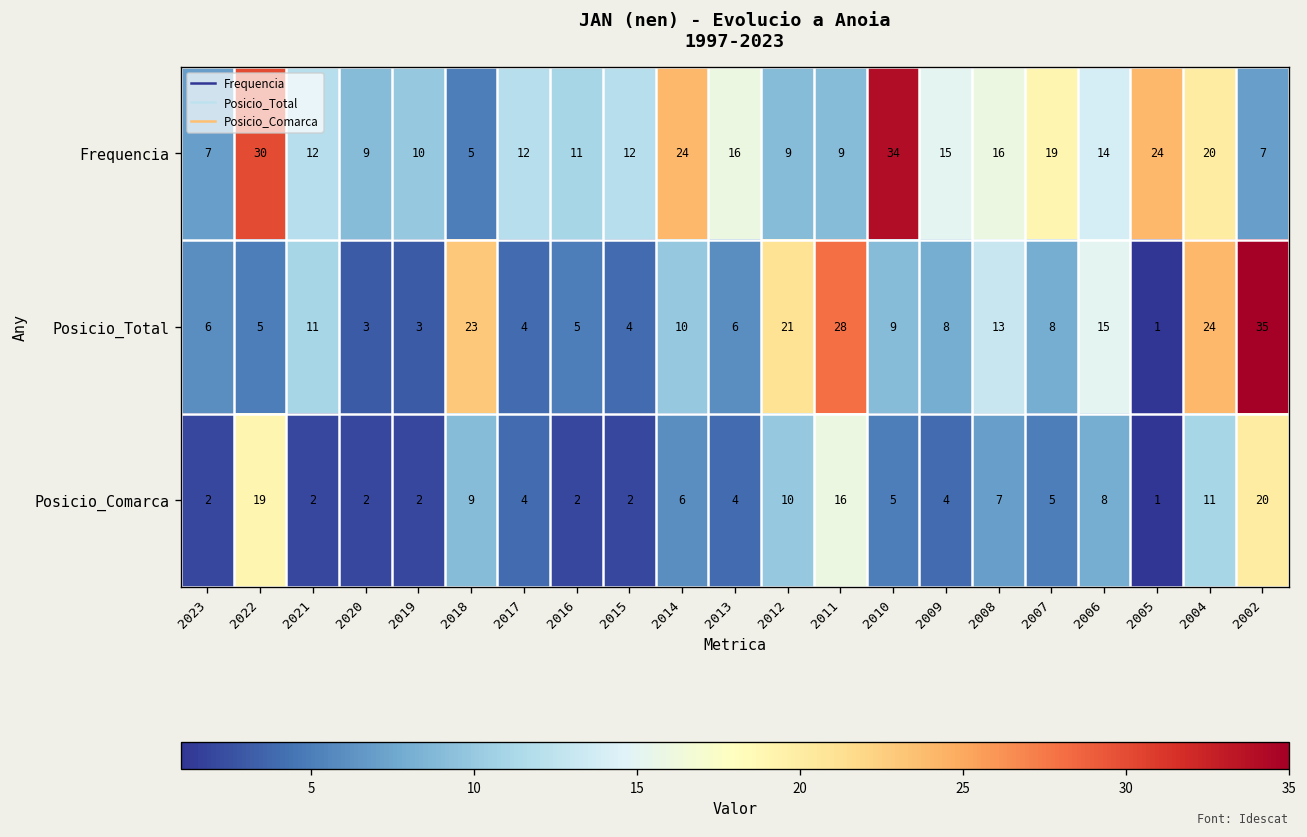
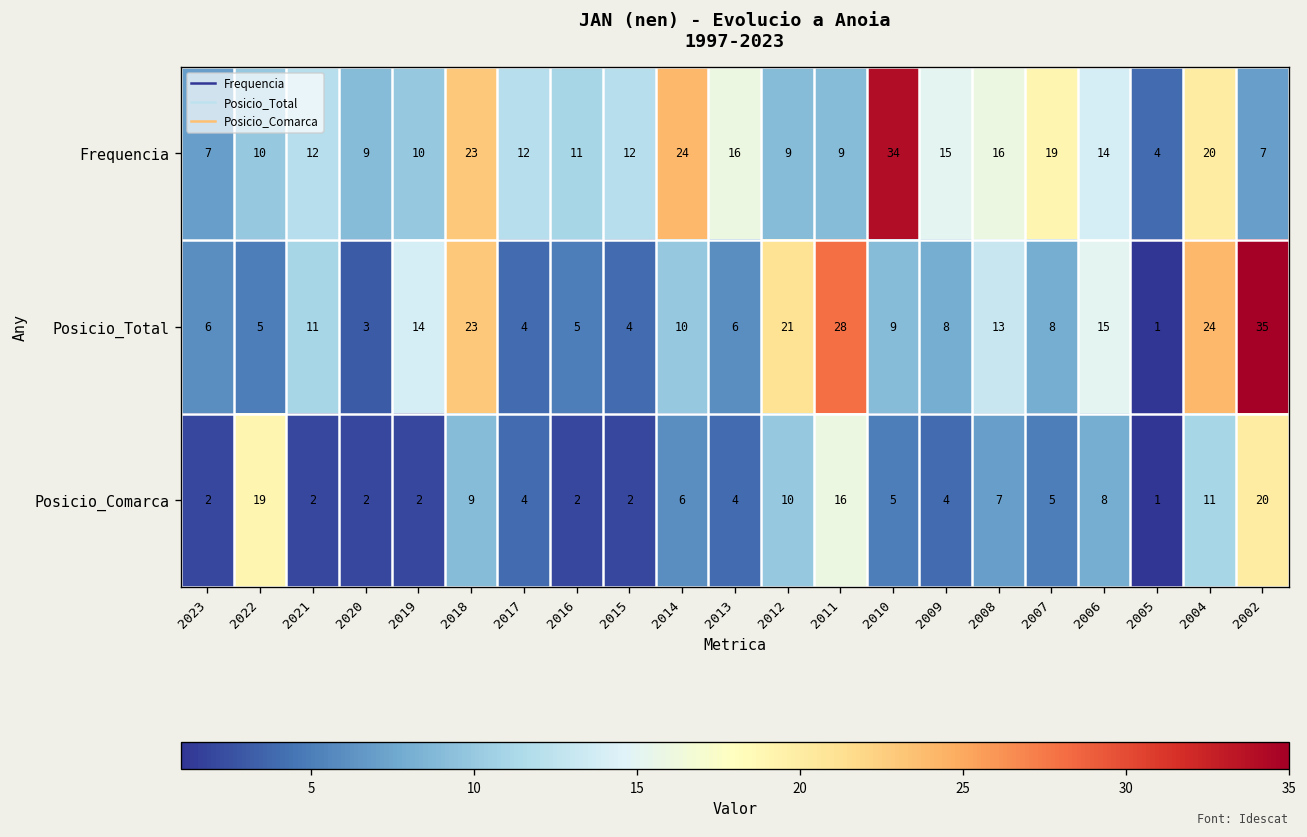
Frequencia, 2022: 30 -> 10
Frequencia, 2018: 5 -> 23
Frequencia, 2005: 24 -> 4
Posicio_Total, 2019: 3 -> 14
